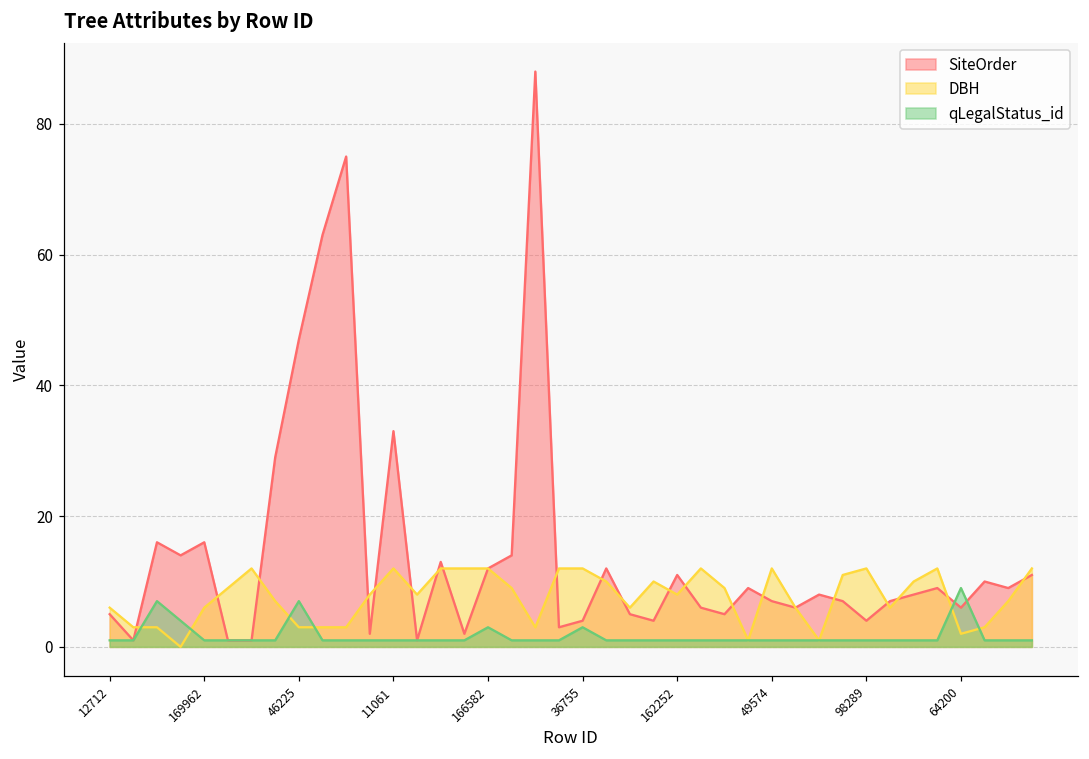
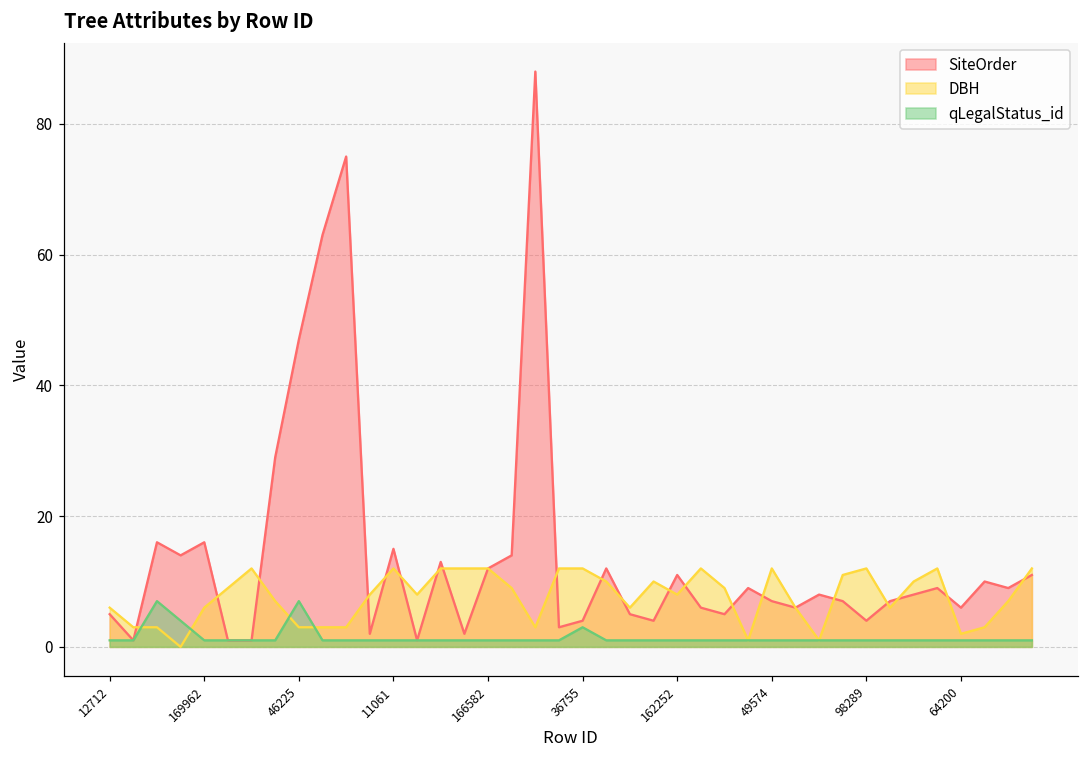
SiteOrder, 11061: 33 -> 15
qLegalStatus_id, 166582: 3 -> 1
qLegalStatus_id, 64200: 9 -> 1
